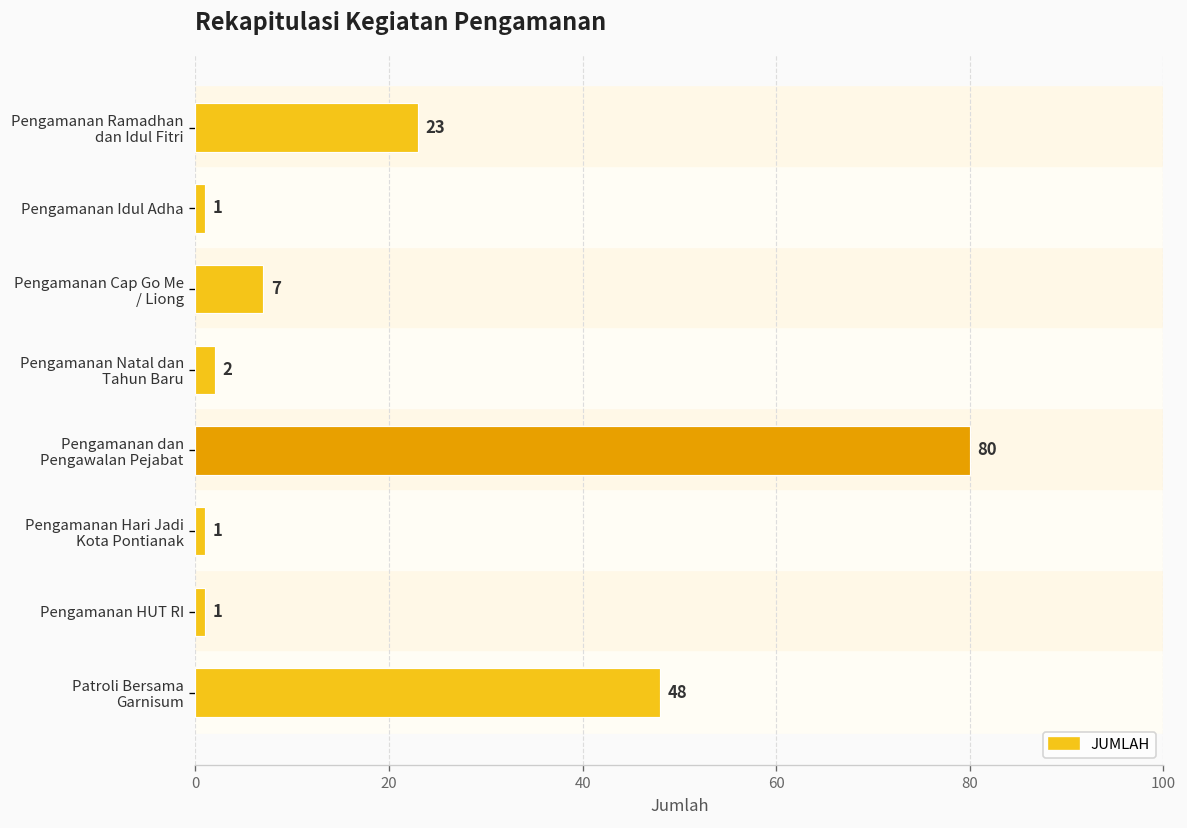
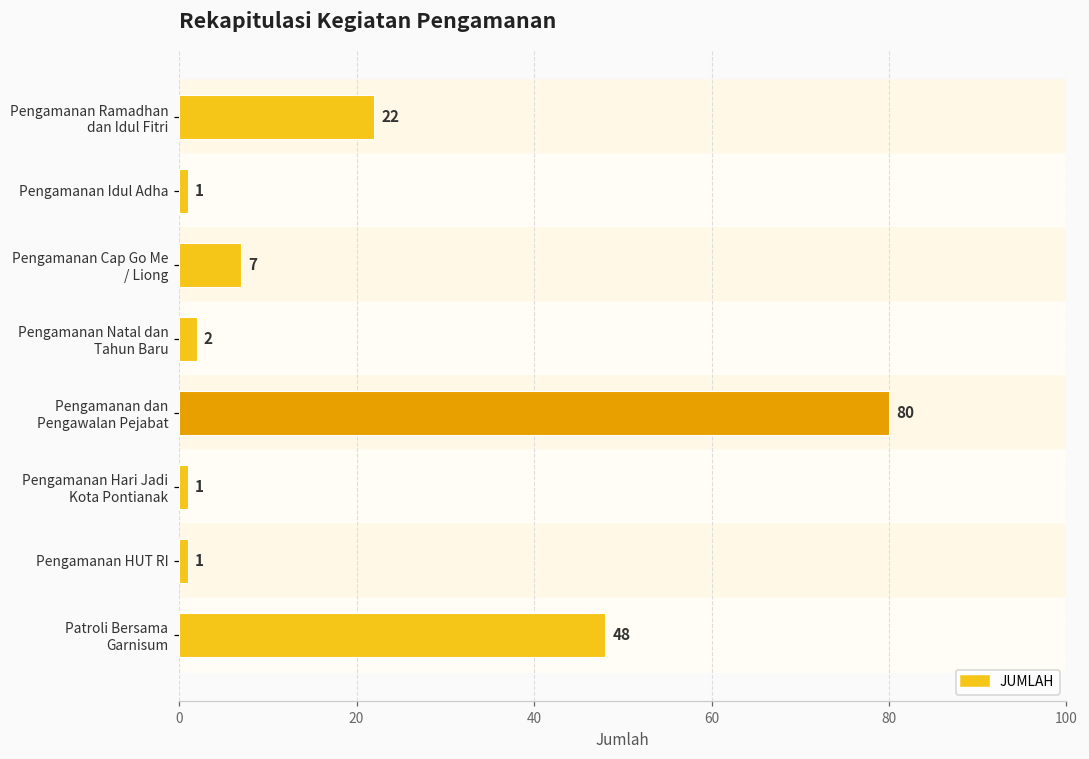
Pengamanan Ramadhan dan Idul Fitri: 23 -> 22
